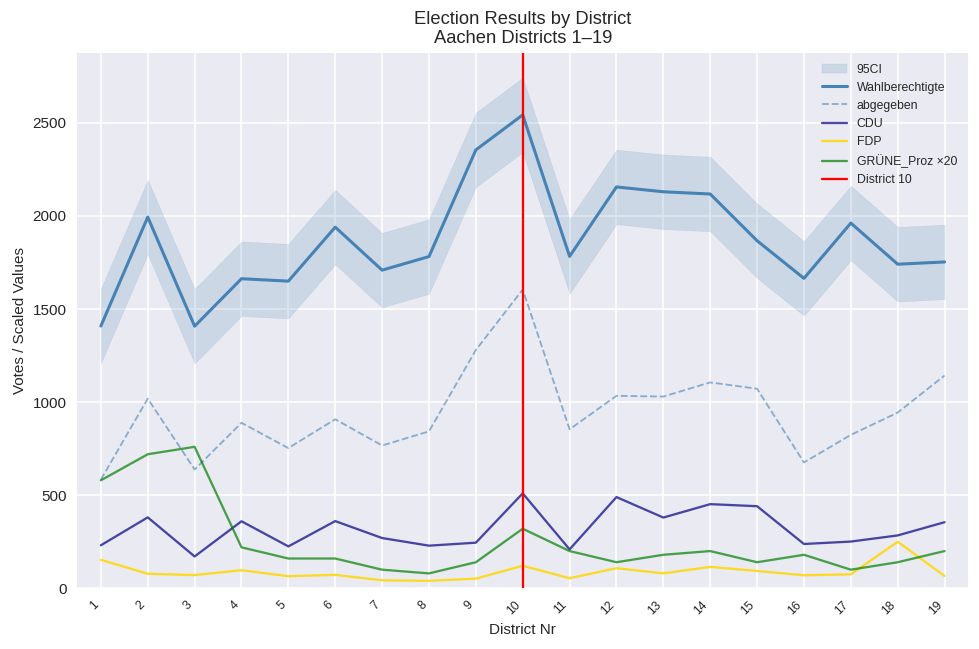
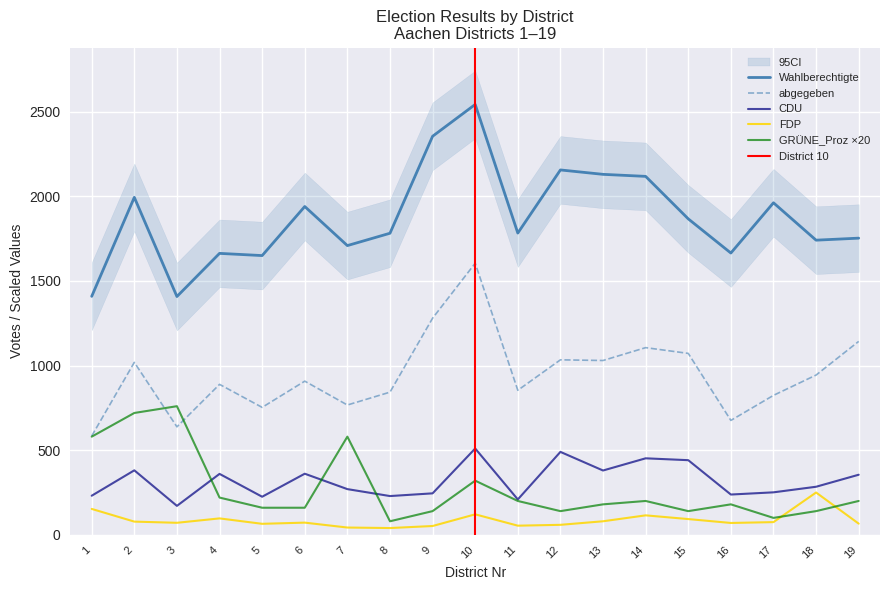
GRÜNE_Proz ×20, 7: 100 -> 580
FDP, 12: 110 -> 60
